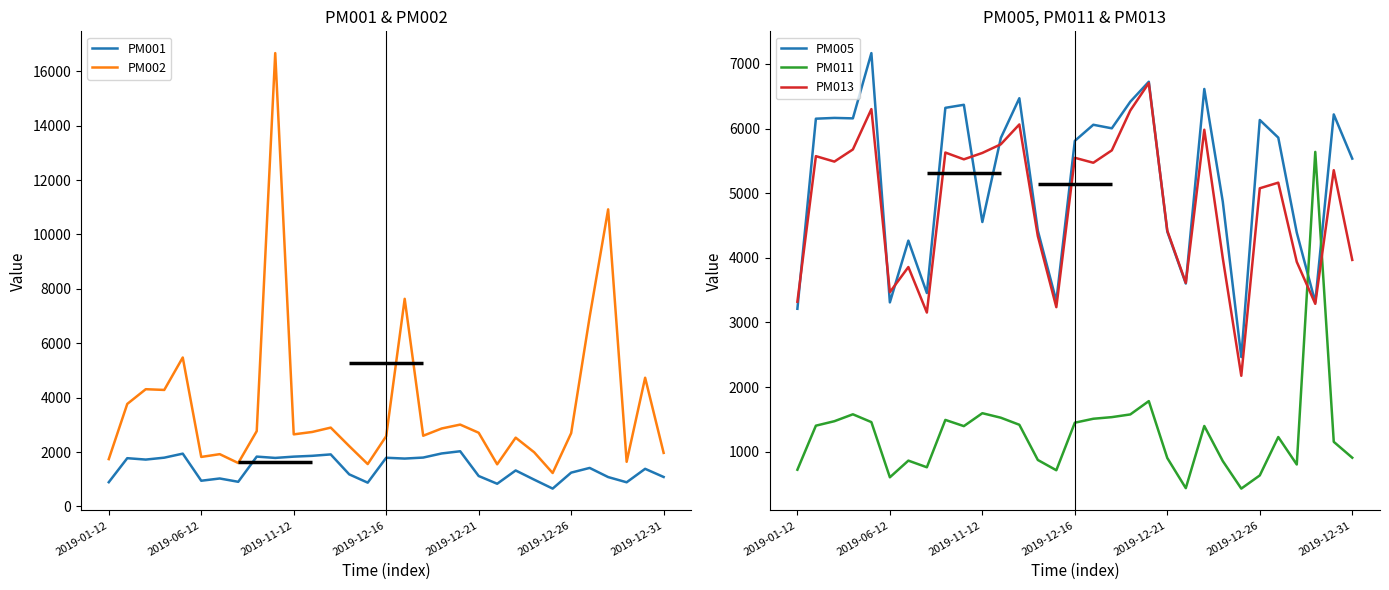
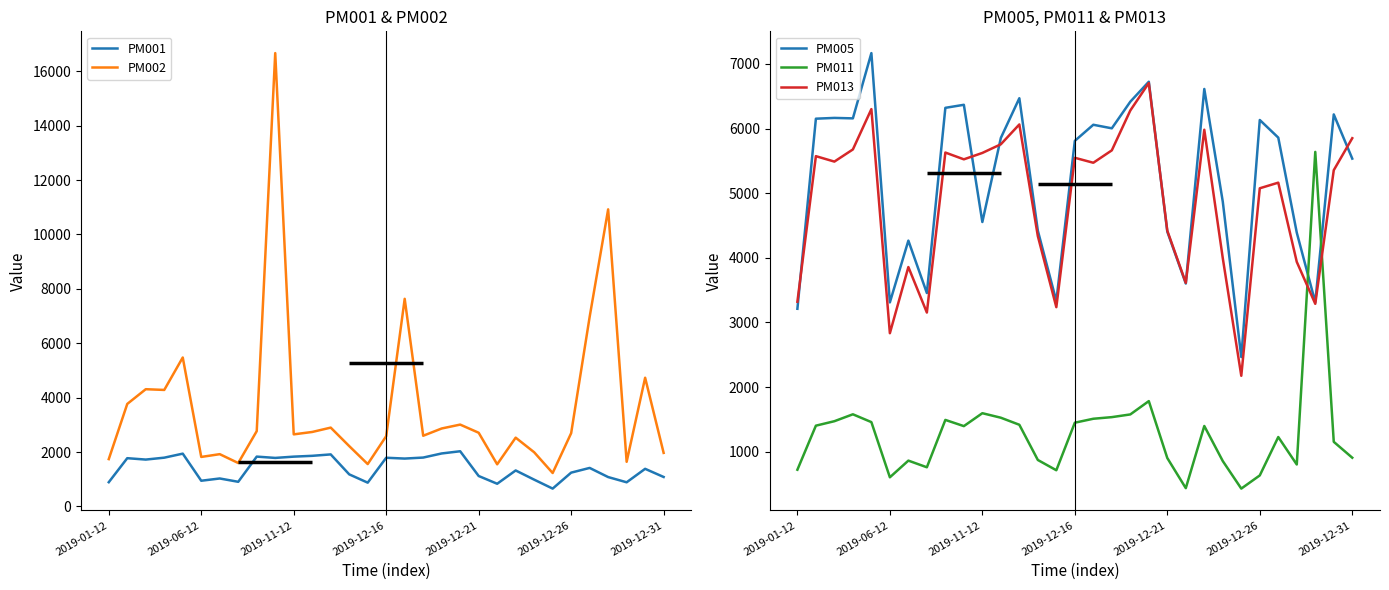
PM005, PM011 & PM013, PM013, 2019-06-12: 3500 -> 2800
PM005, PM011 & PM013, PM013, 2019-12-31: 4000 -> 5900
